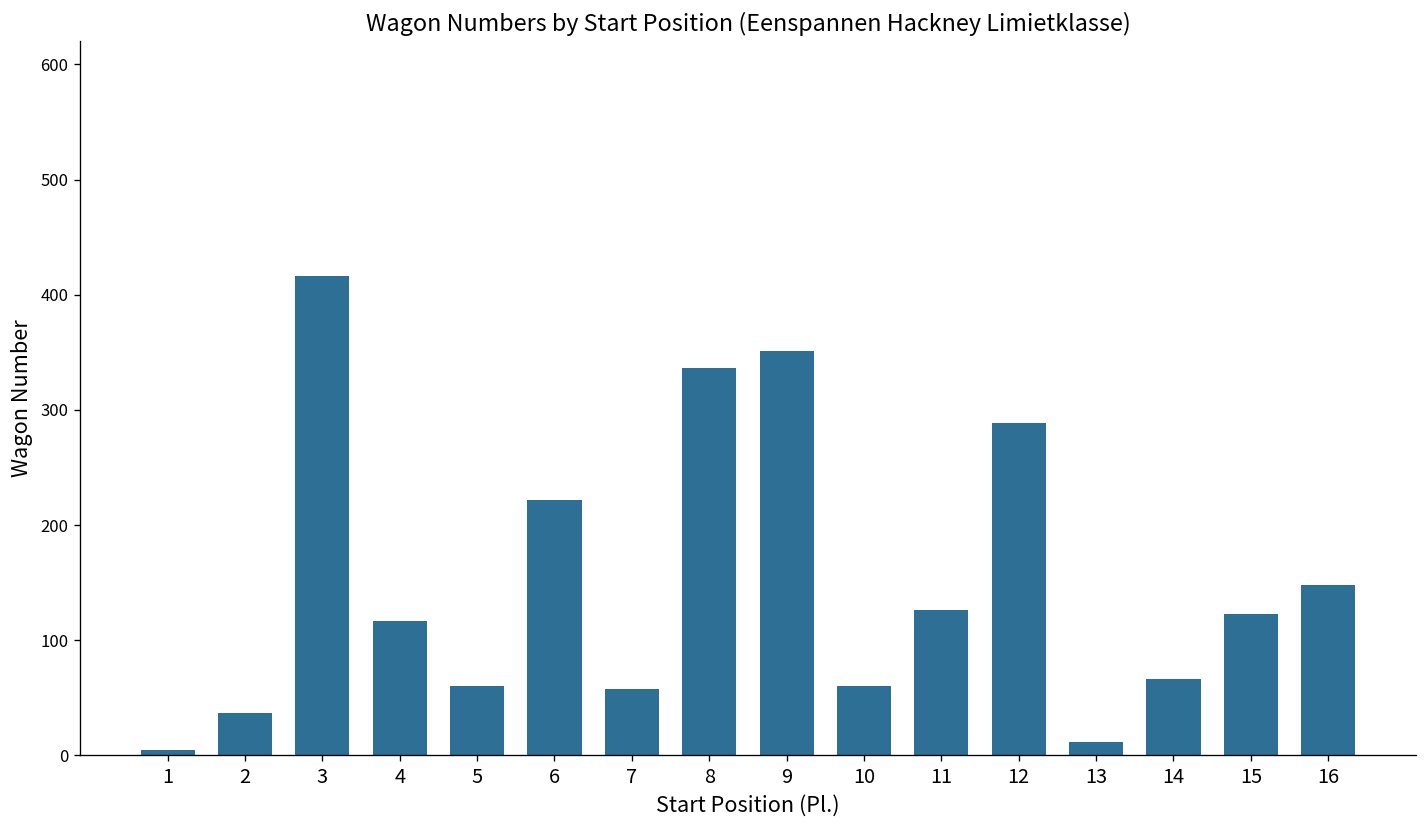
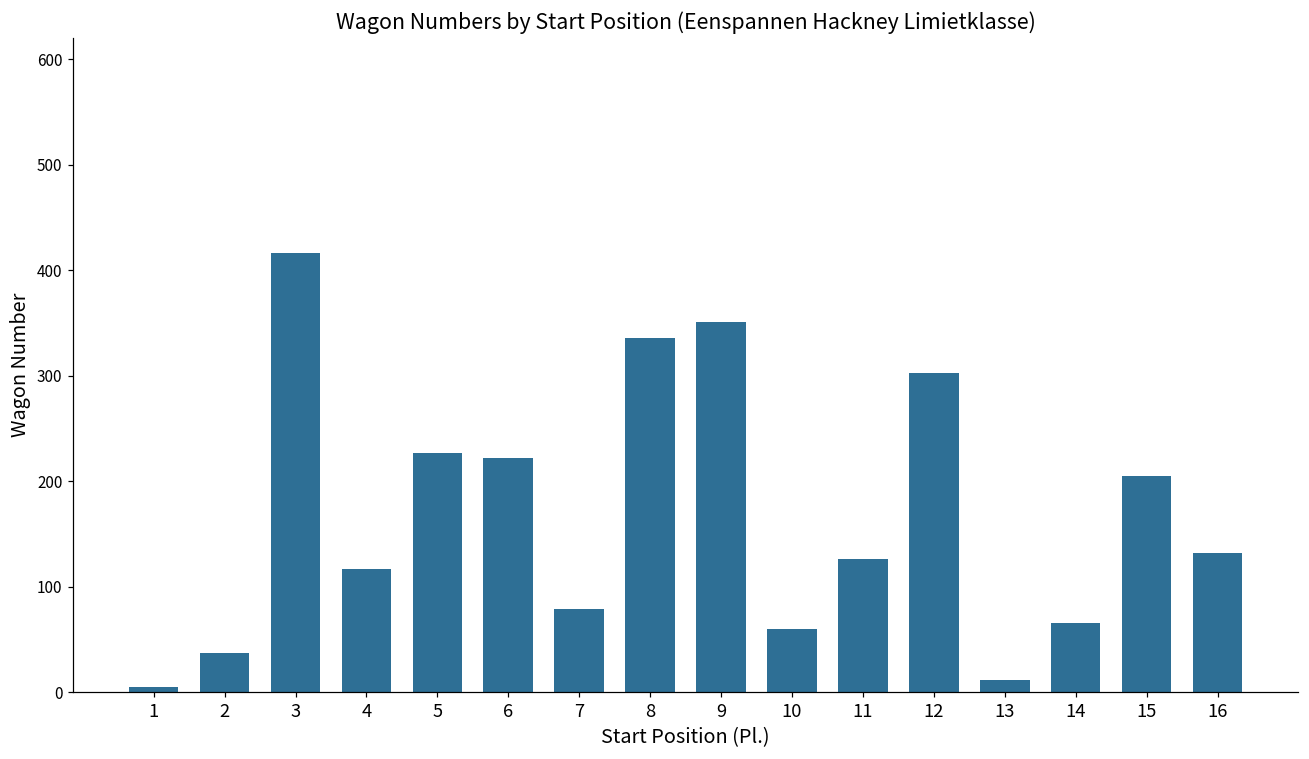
5: 60 -> 230
7: 60 -> 80
12: 290 -> 300
15: 120 -> 210
16: 150 -> 130
